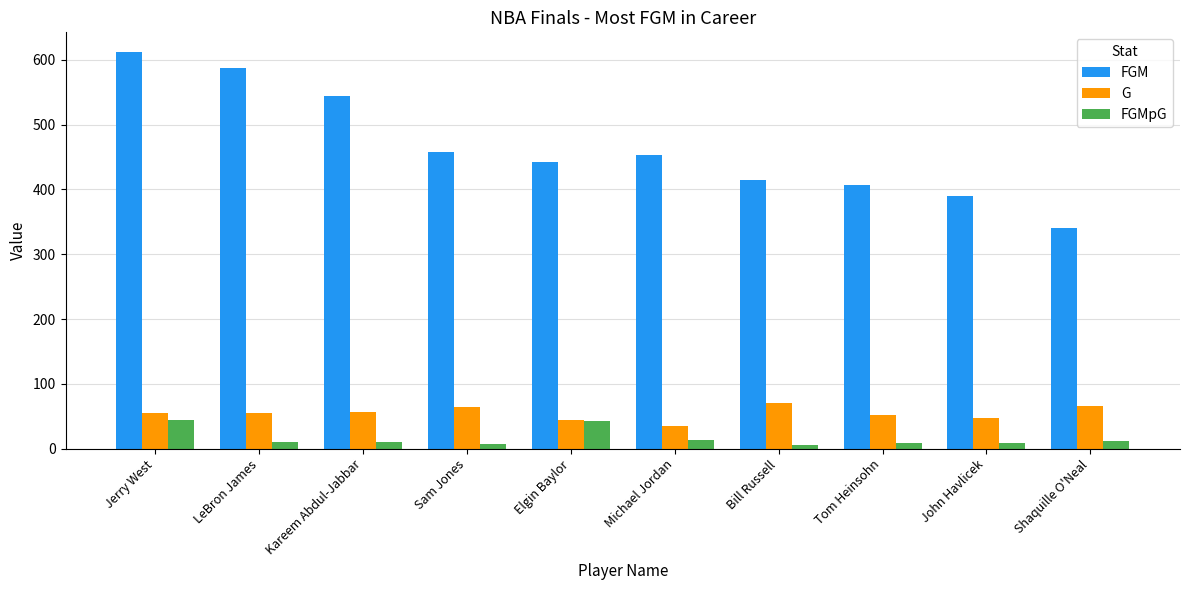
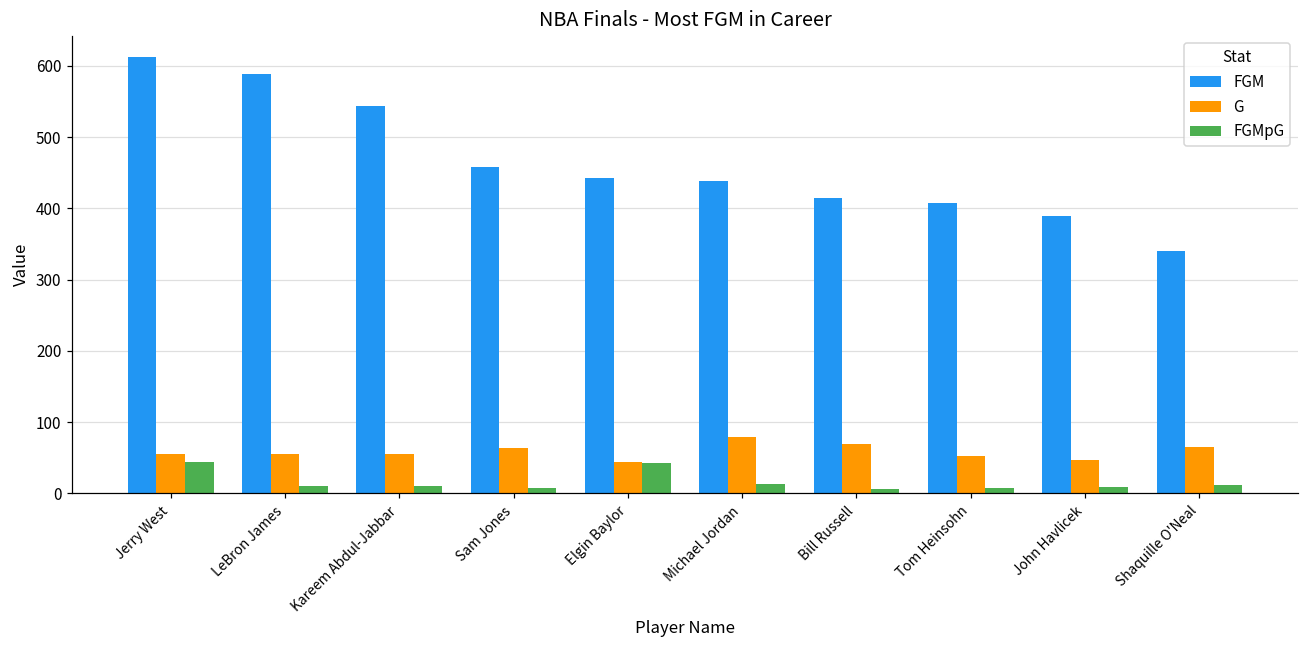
FGM, Michael Jordan: 450 -> 440
G, Michael Jordan: 40 -> 80
